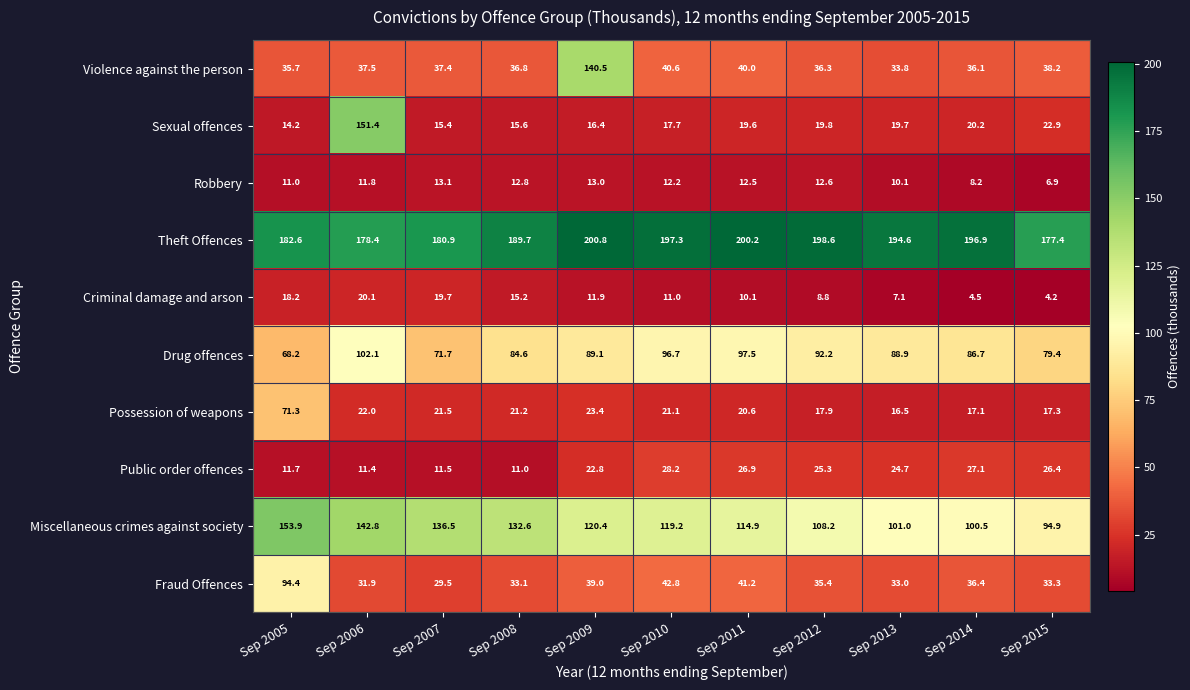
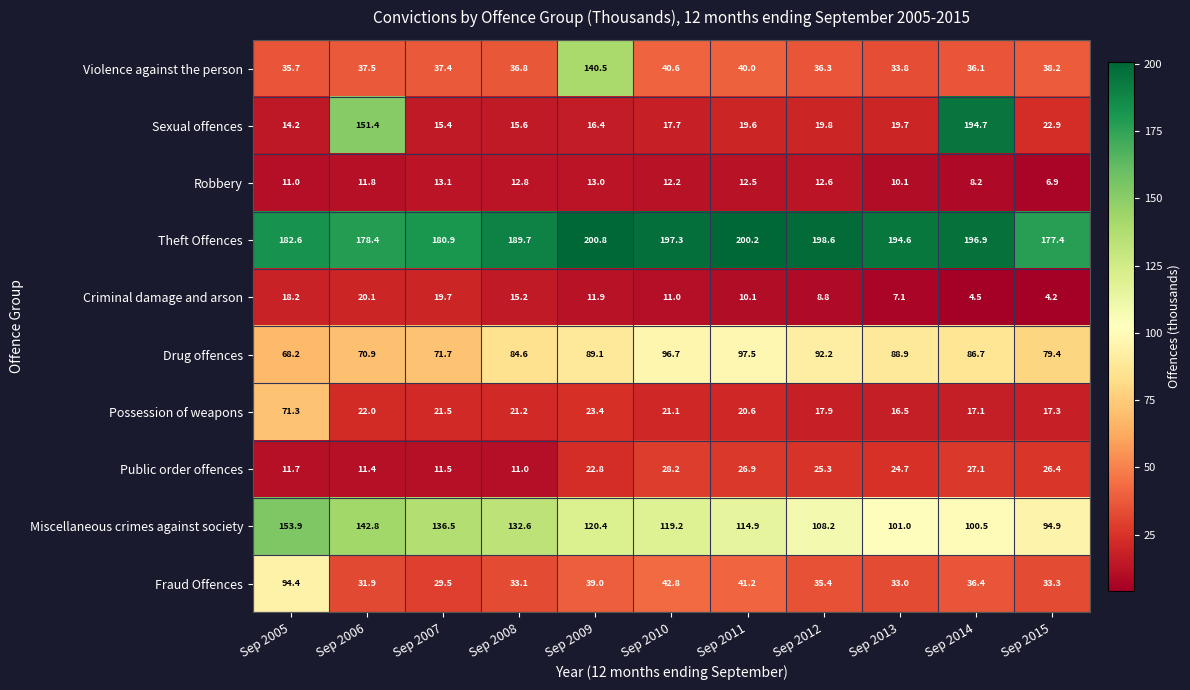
Sexual offences, Sep 2014: 20.2 -> 194.7
Drug offences, Sep 2006: 102.1 -> 70.9
